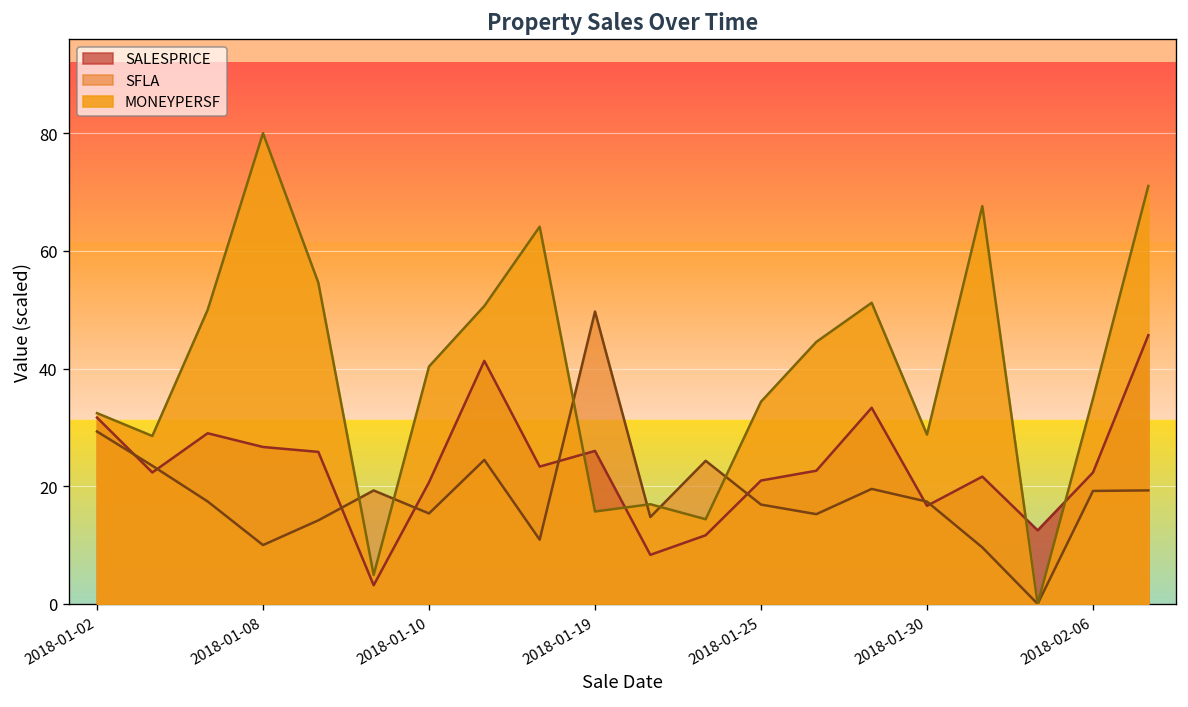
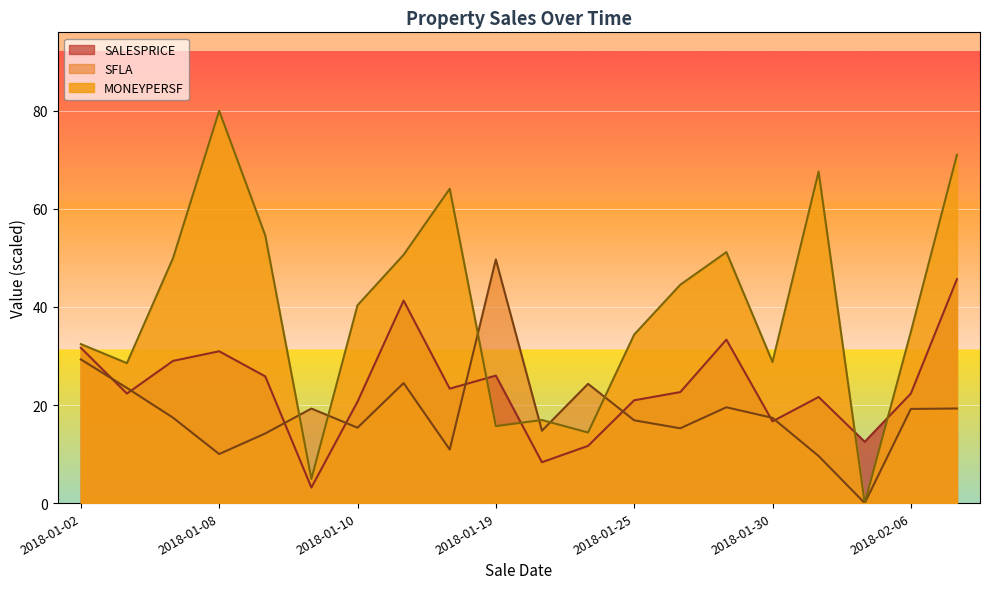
SALESPRICE, 2018-01-08: 27 -> 31
